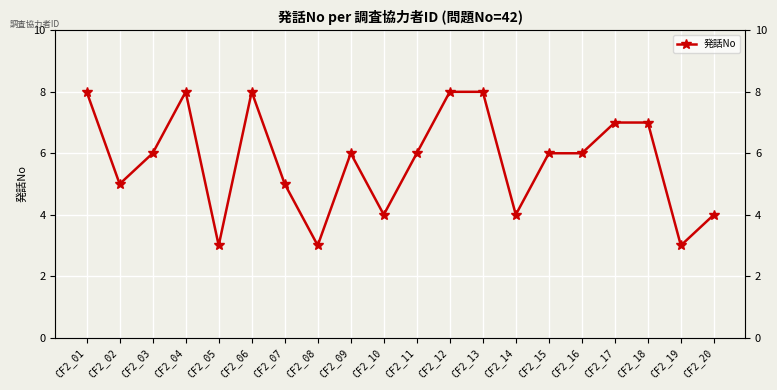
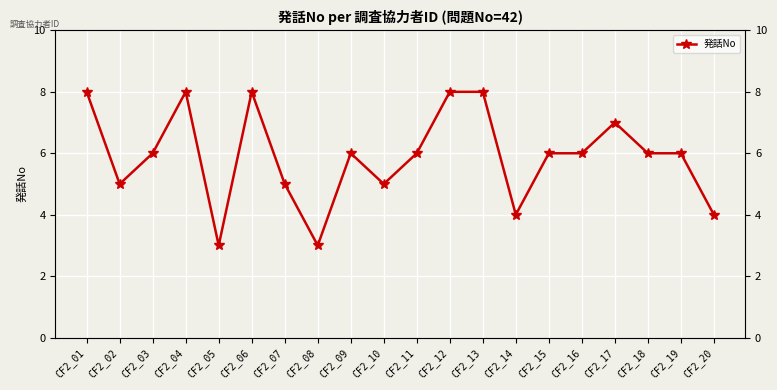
CF2_10: 4 -> 5
CF2_18: 7 -> 6
CF2_19: 3 -> 6
